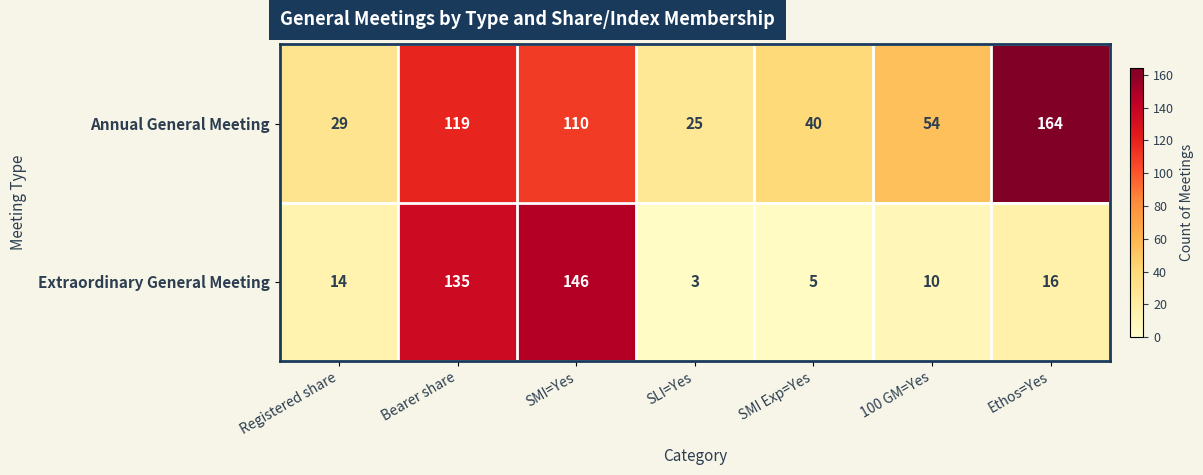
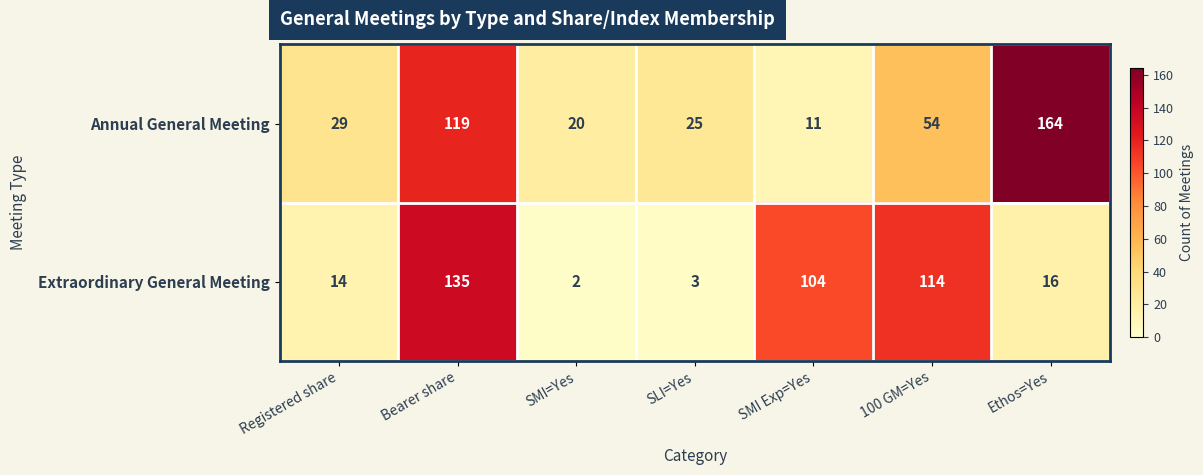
Annual General Meeting, SMI=Yes: 110 -> 20
Annual General Meeting, SMI Exp=Yes: 40 -> 11
Extraordinary General Meeting, SMI=Yes: 146 -> 2
Extraordinary General Meeting, SMI Exp=Yes: 5 -> 104
Extraordinary General Meeting, 100 GM=Yes: 10 -> 114
